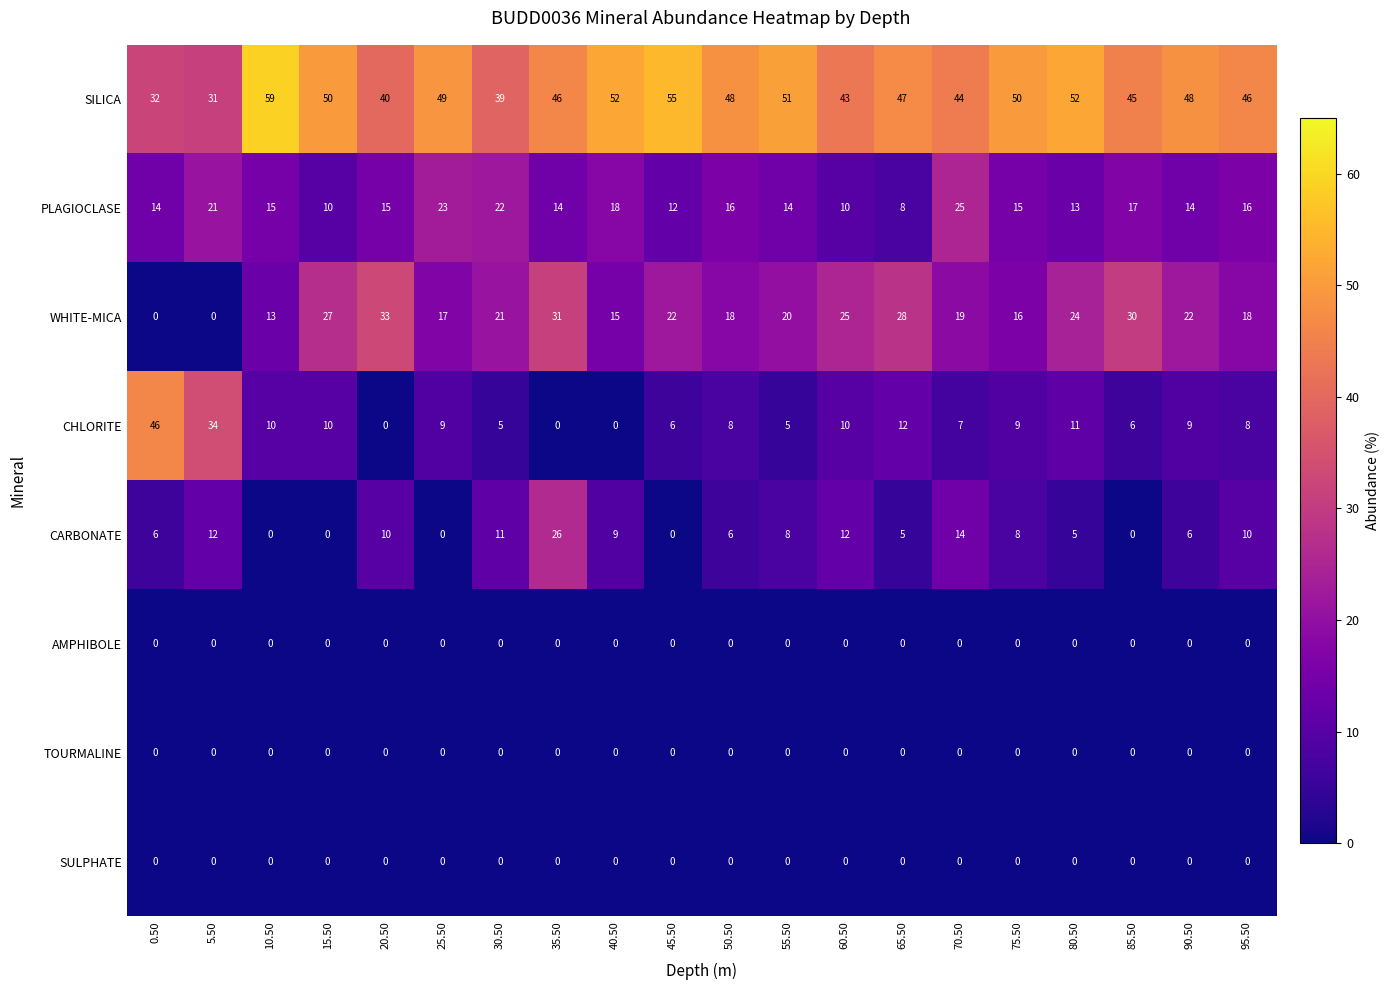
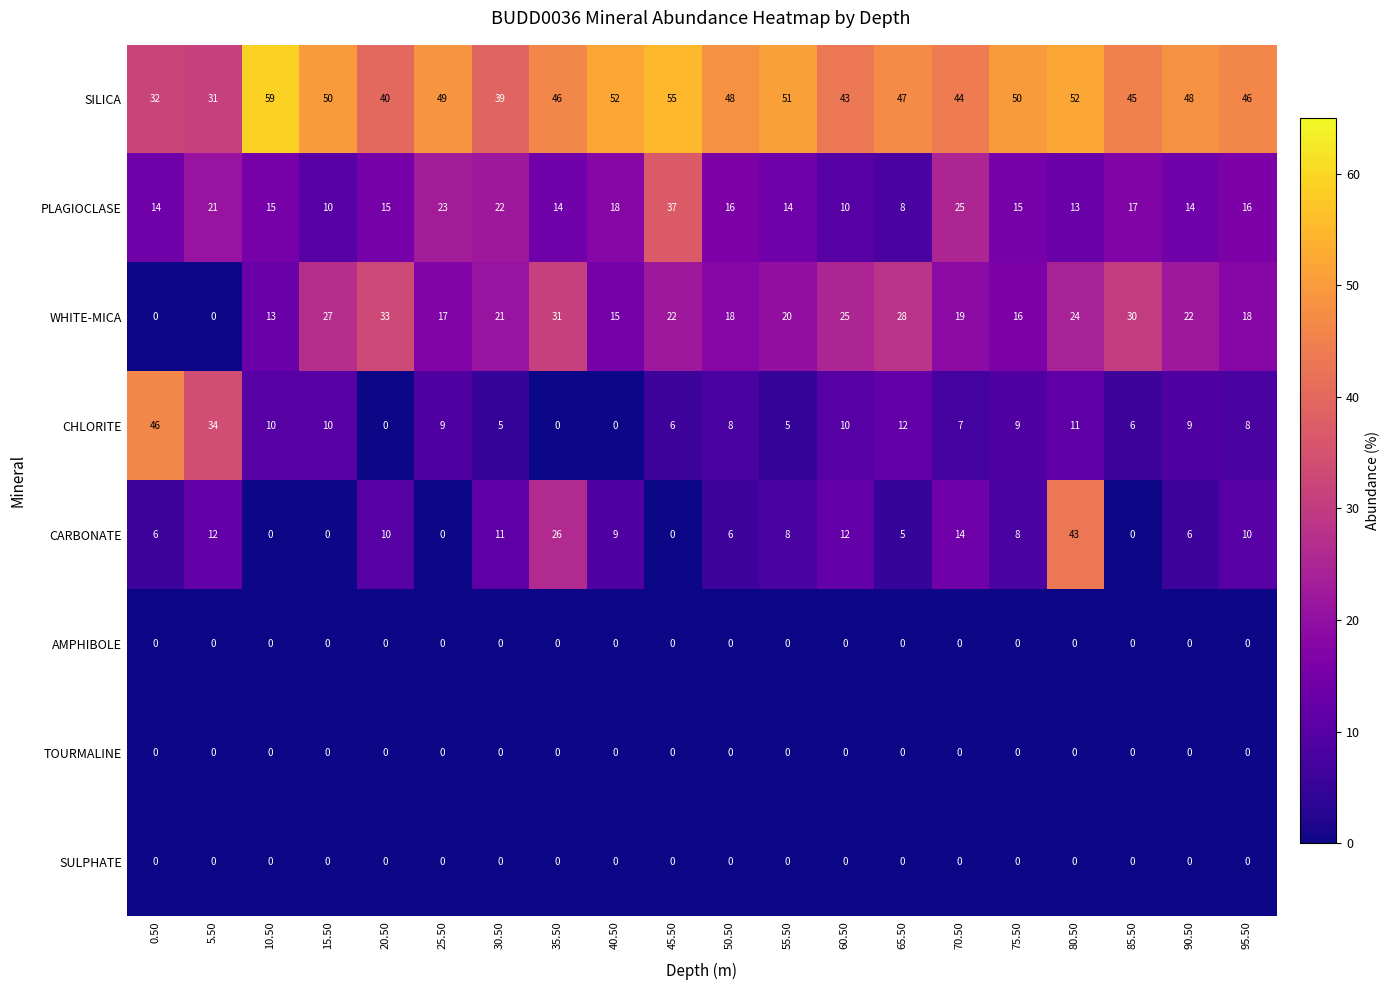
PLAGIOCLASE, 45.50: 12 -> 37
CARBONATE, 80.50: 5 -> 43
